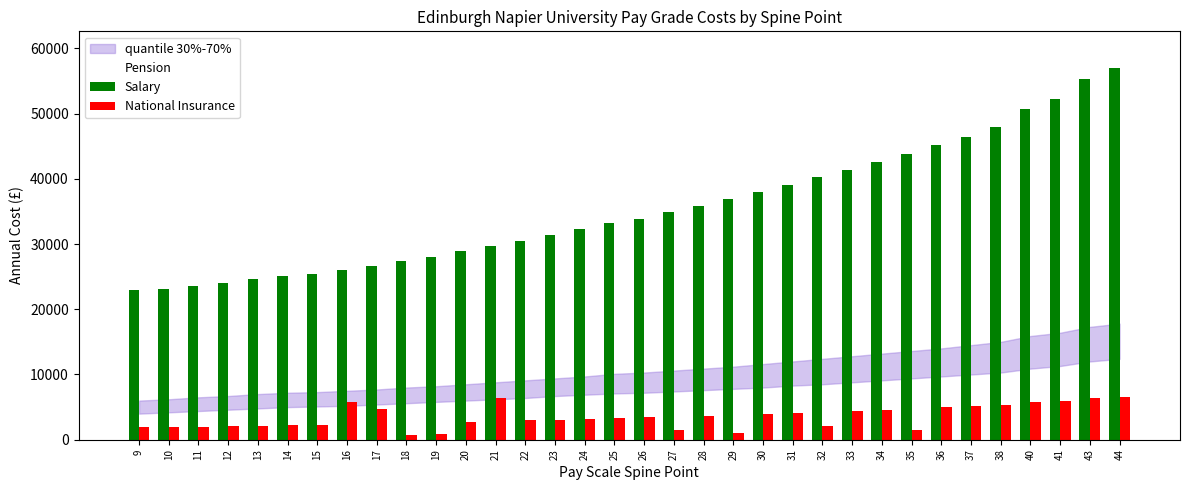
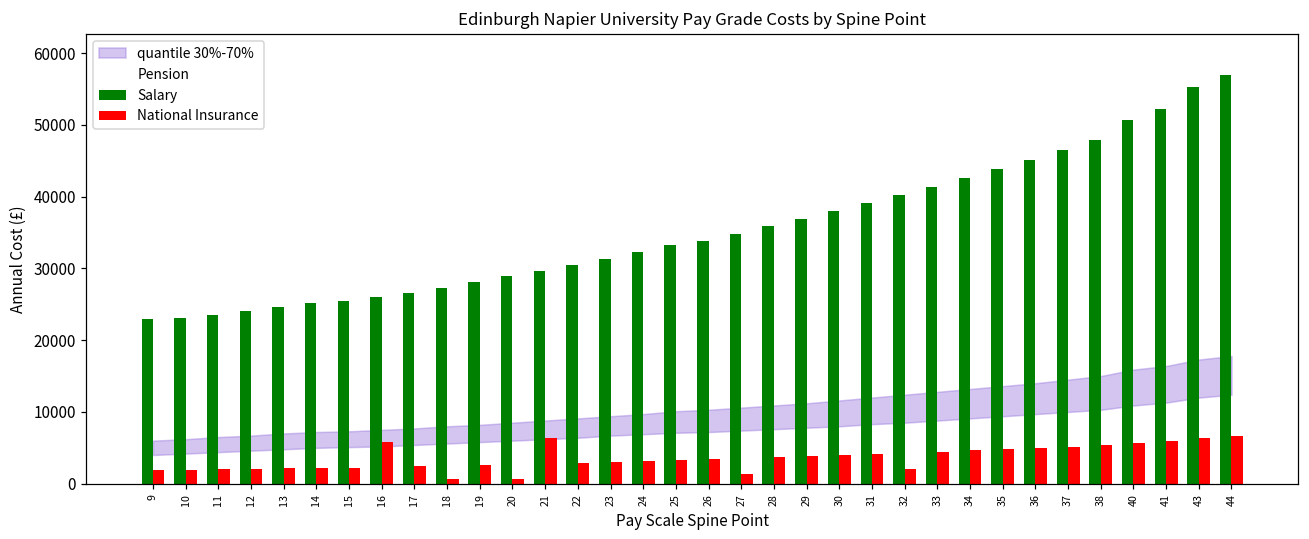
National Insurance, 17: 5000 -> 2000
National Insurance, 19: 1000 -> 3000
National Insurance, 20: 3000 -> 1000
National Insurance, 29: 1000 -> 4000
National Insurance, 35: 2000 -> 5000
